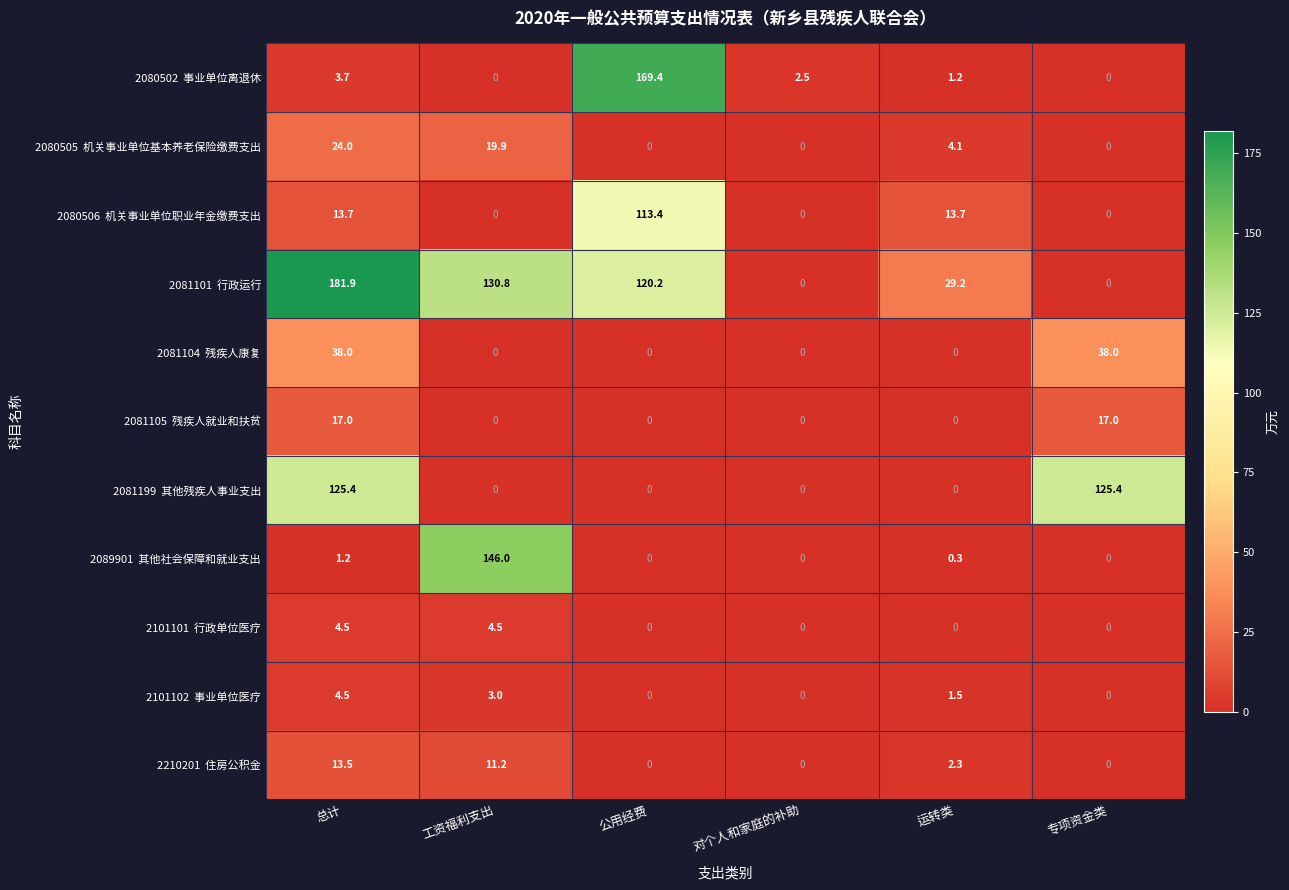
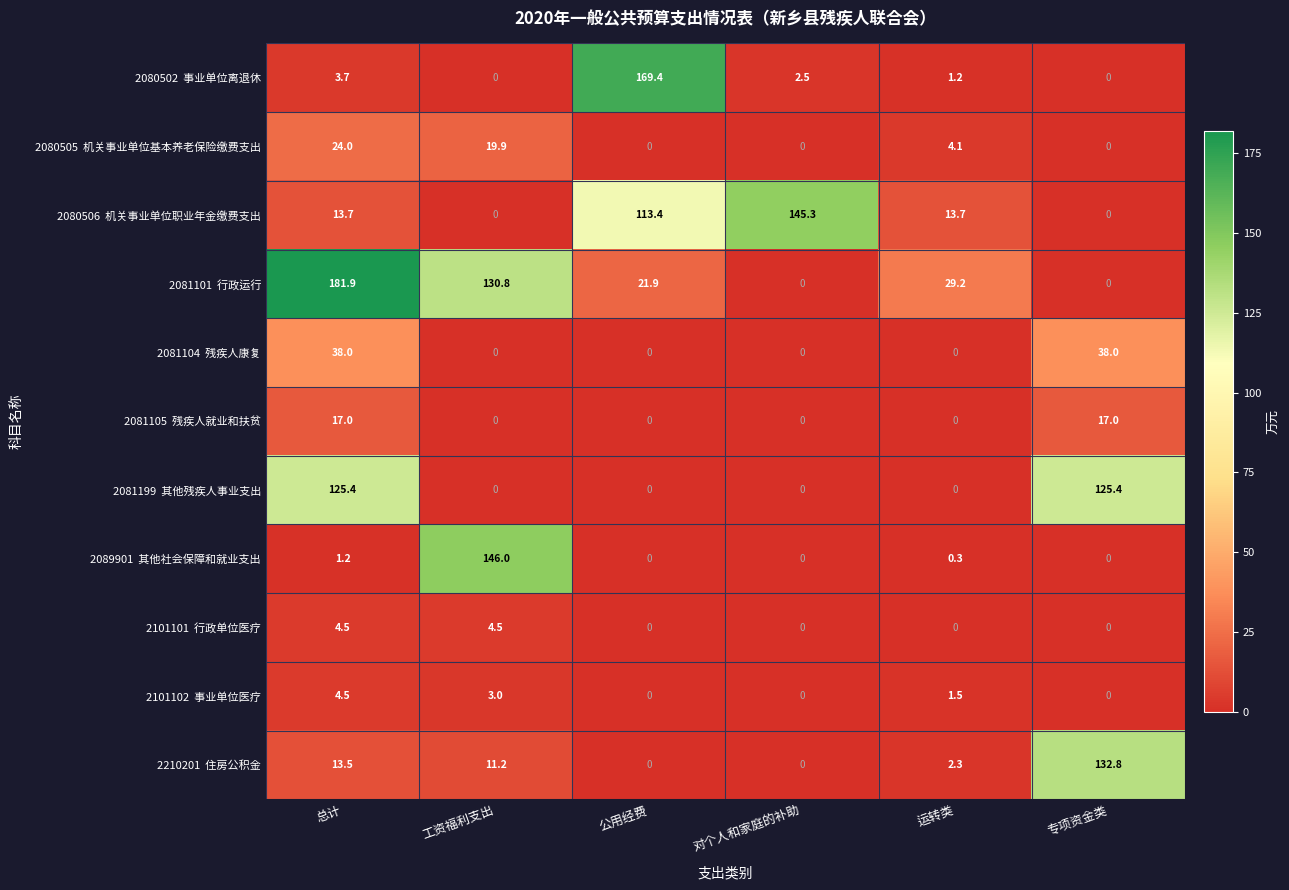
2080506 机关事业单位职业年金缴费支出, 对个人和家庭的补助: 0 -> 145.3
2081101 行政运行, 公用经费: 120.2 -> 21.9
2210201 住房公积金, 专项资金类: 0 -> 132.8
